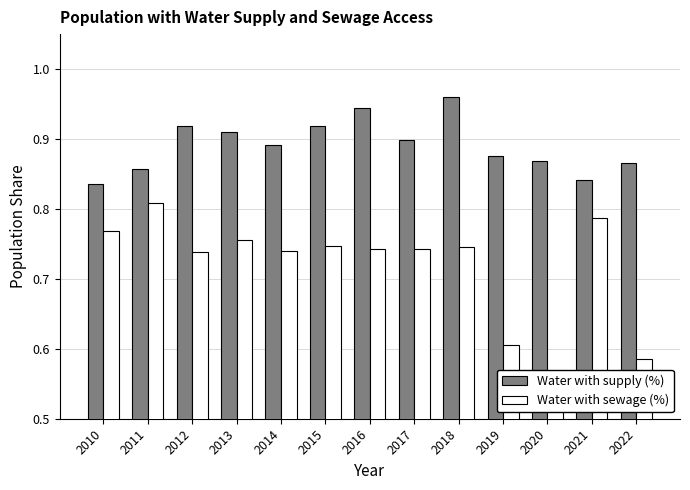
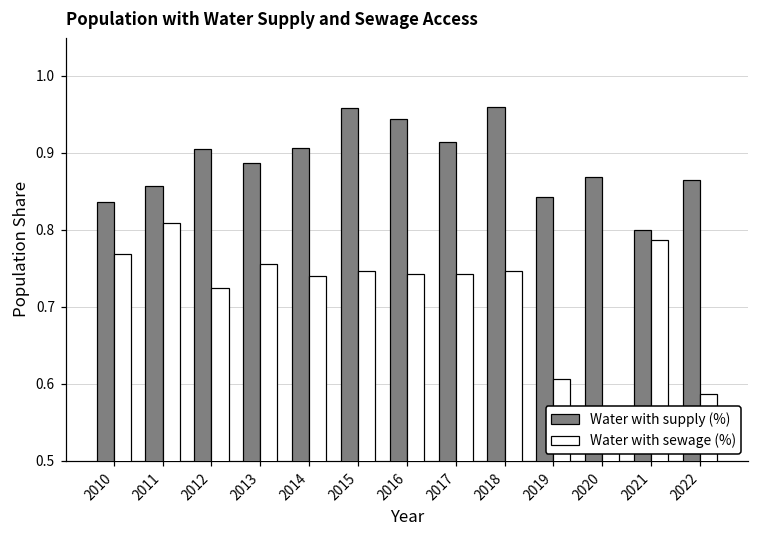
Water with supply (%), 2012: 0.92 -> 0.91
Water with sewage (%), 2012: 0.74 -> 0.72
Water with supply (%), 2013: 0.91 -> 0.89
Water with supply (%), 2014: 0.89 -> 0.91
Water with supply (%), 2015: 0.92 -> 0.96
Water with supply (%), 2017: 0.90 -> 0.91
Water with supply (%), 2019: 0.88 -> 0.84
Water with supply (%), 2021: 0.84 -> 0.80
